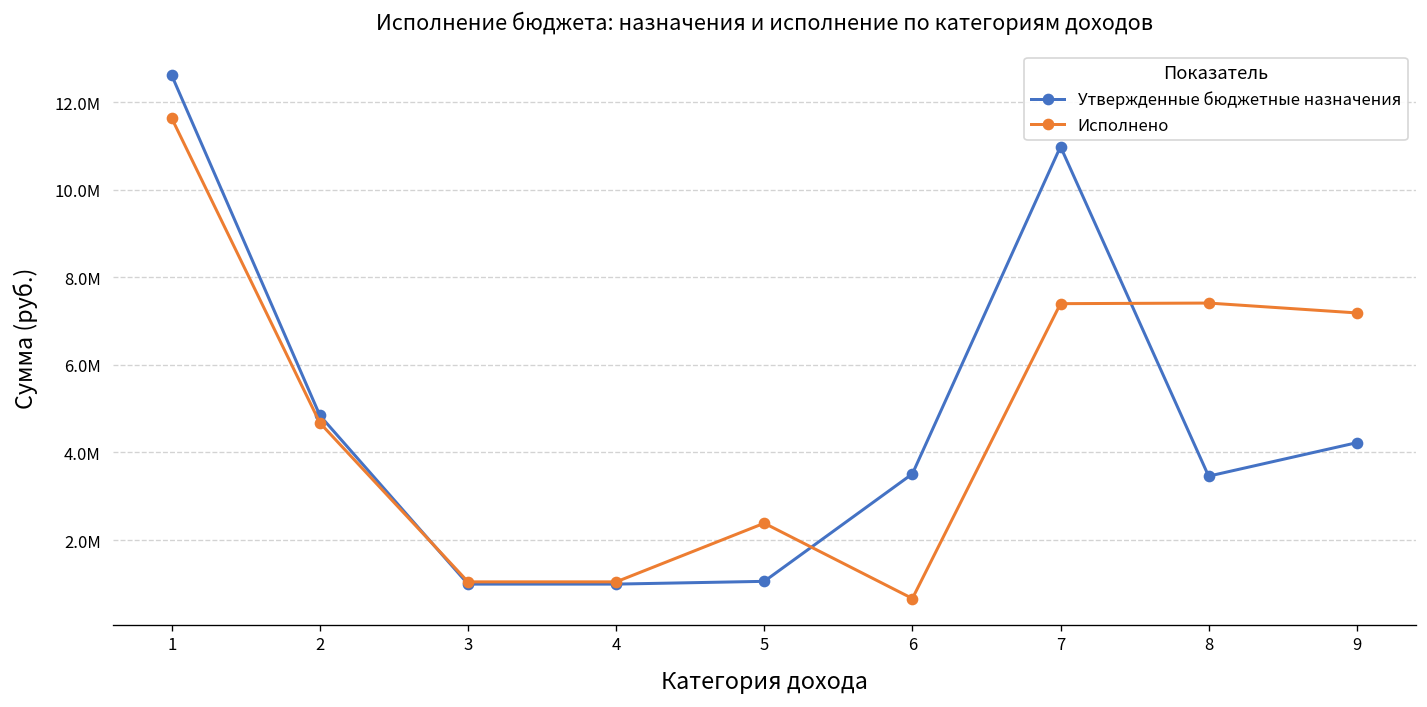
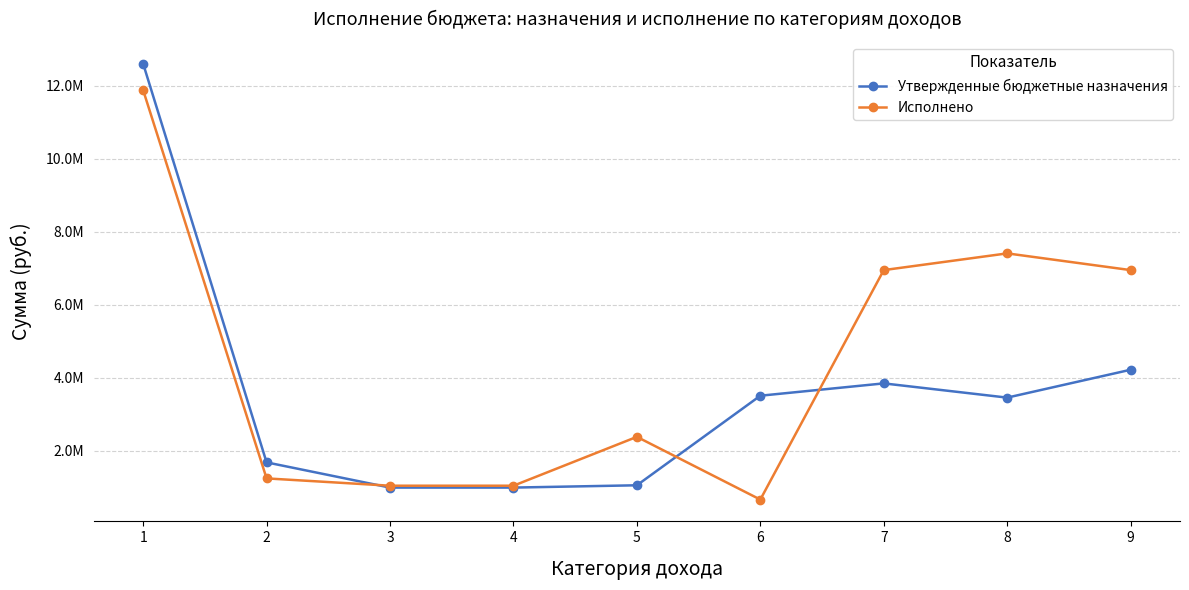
Исполнено, 1: 11600000 -> 11900000
Утвержденные бюджетные назначения, 2: 4800000 -> 1700000
Исполнено, 2: 4700000 -> 1200000
Утвержденные бюджетные назначения, 7: 11000000 -> 3900000
Исполнено, 7: 7400000 -> 7000000
Исполнено, 9: 7200000 -> 7000000
